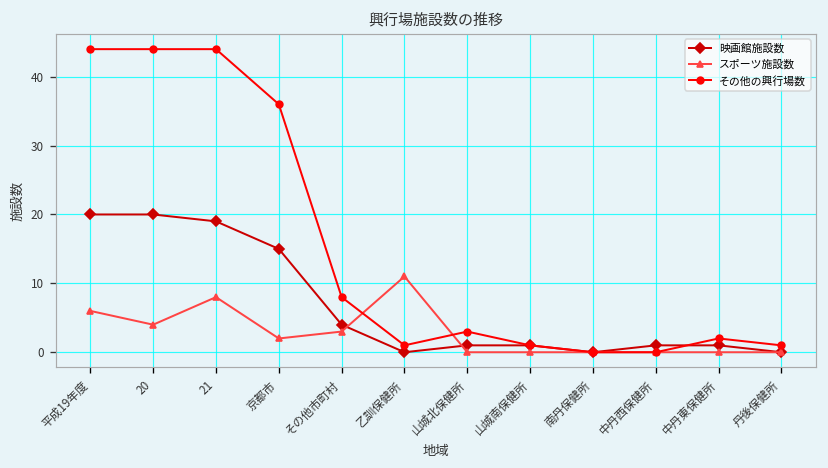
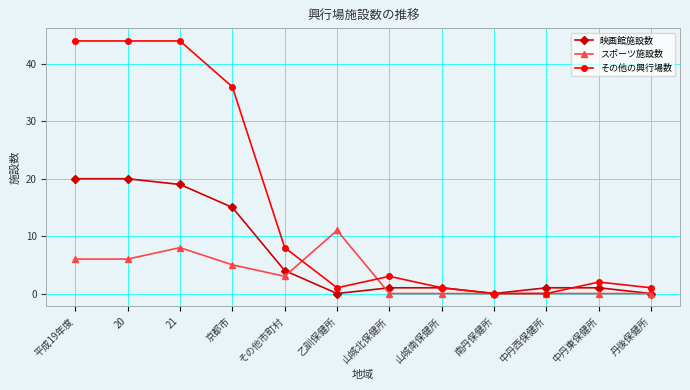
スポーツ施設数, 20: 4 -> 6
スポーツ施設数, 京都市: 2 -> 5
